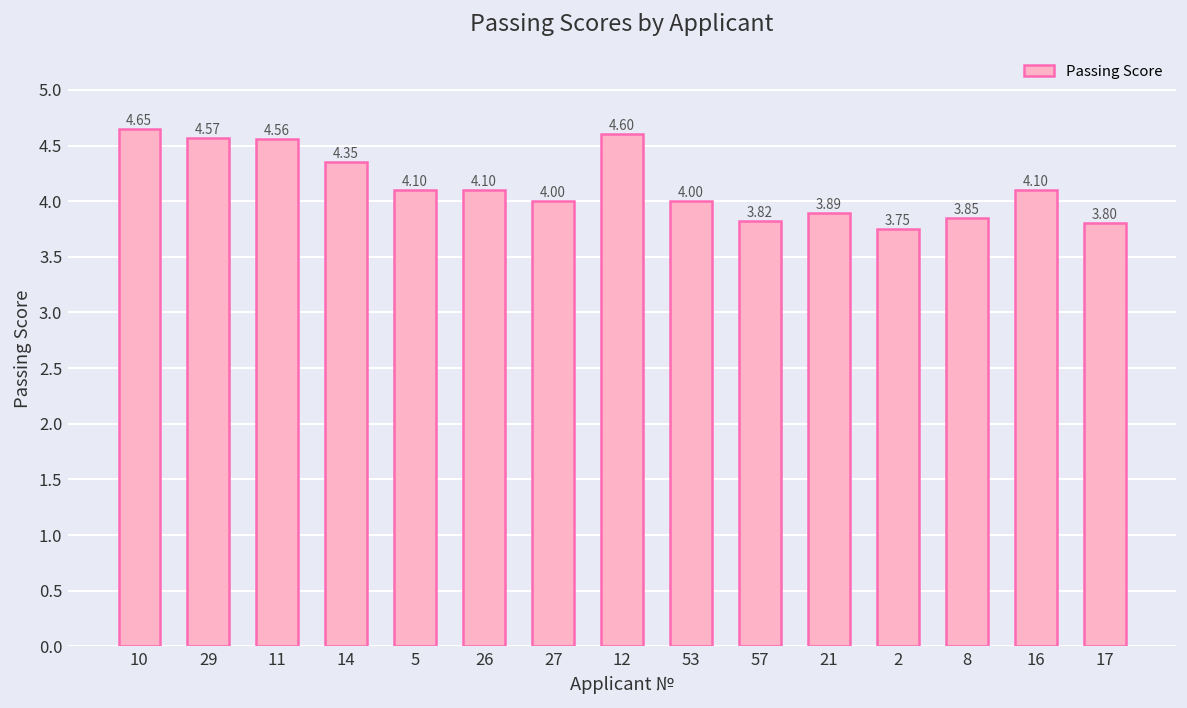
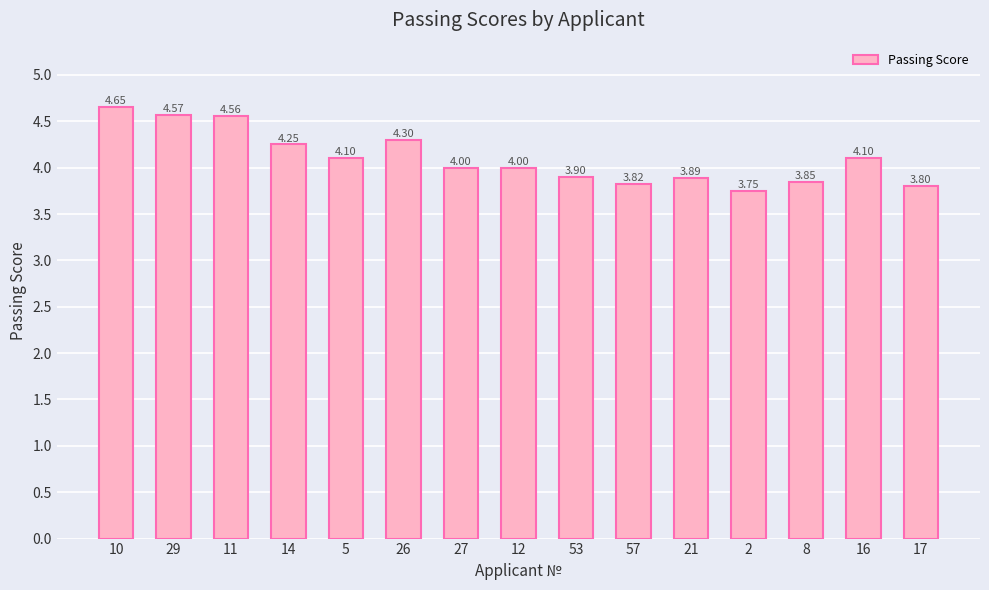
14: 4.35 -> 4.25
26: 4.10 -> 4.30
12: 4.60 -> 4.00
53: 4.00 -> 3.90
